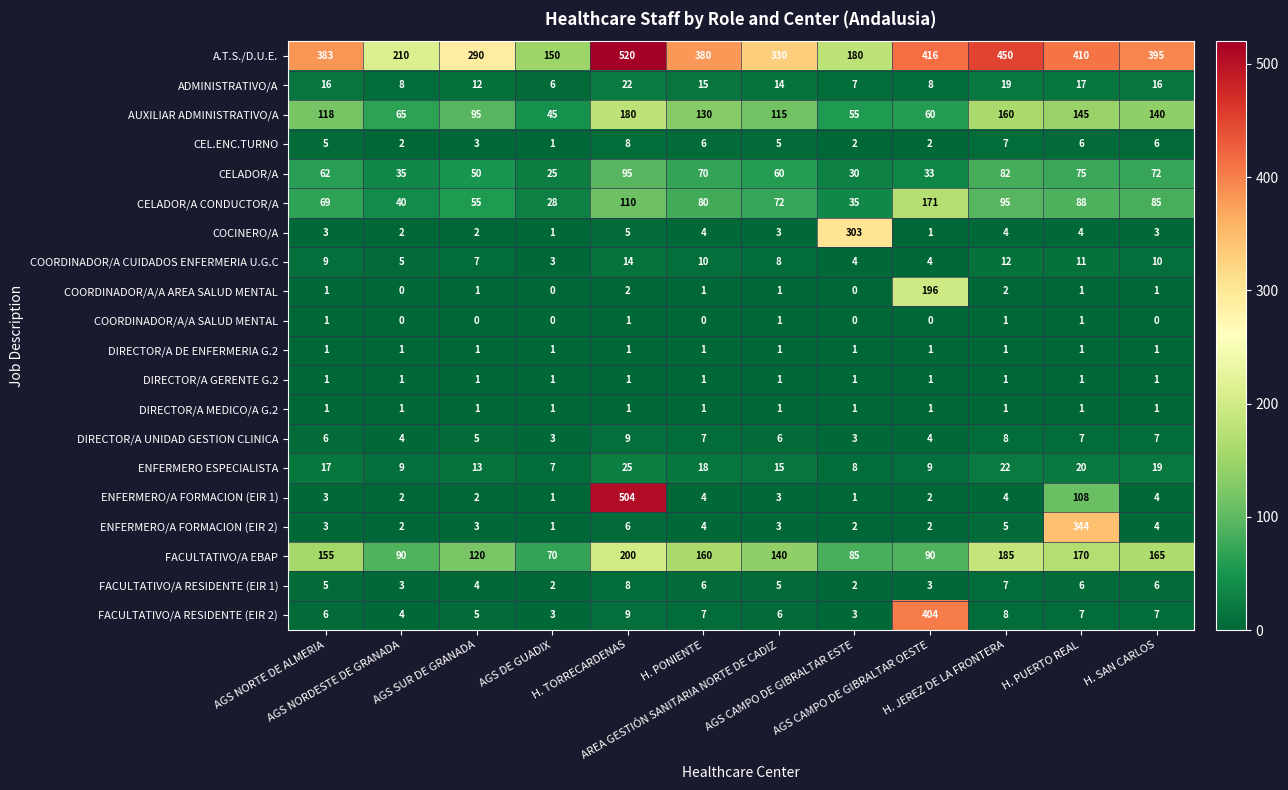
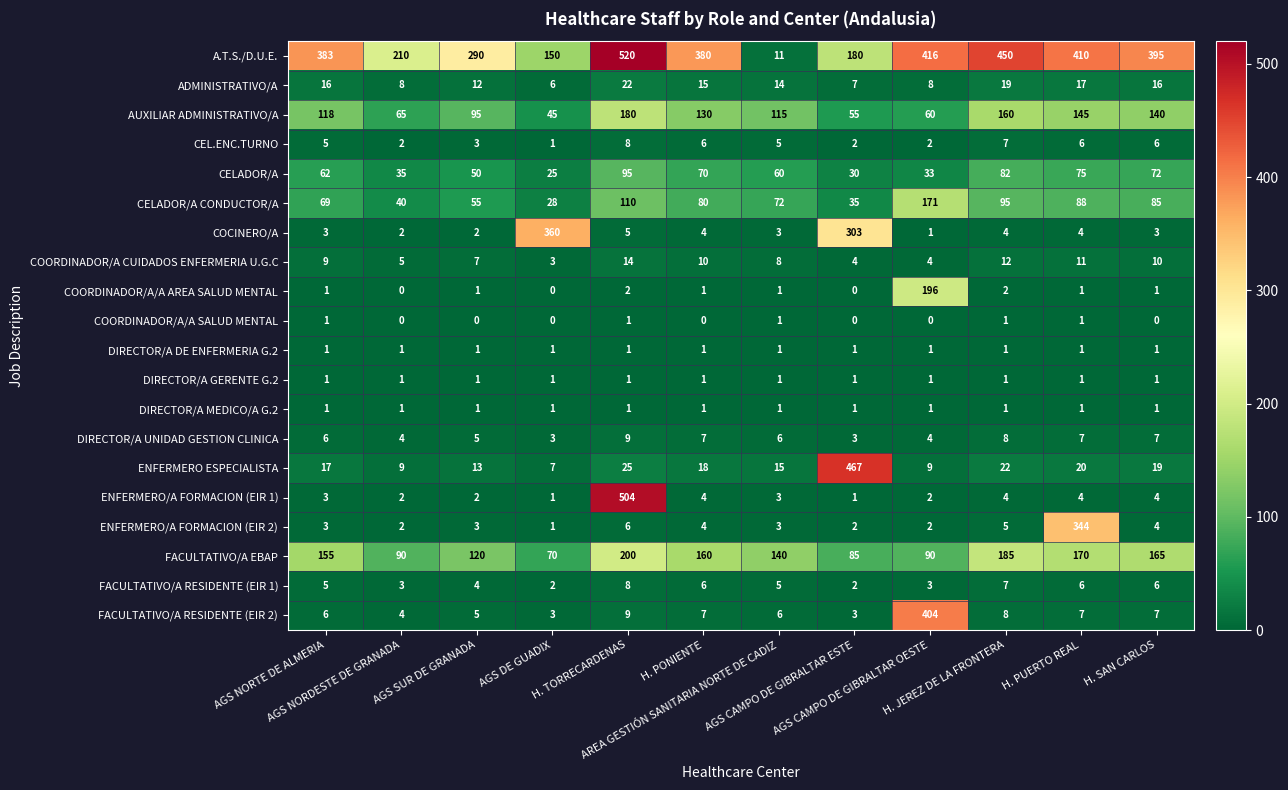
A.T.S./D.U.E., AREA GESTIÓN SANITARIA NORTE DE CADIZ: 330 -> 11
COCINERO/A, AGS DE GUADIX: 1 -> 360
ENFERMERO ESPECIALISTA, AGS CAMPO DE GIBRALTAR ESTE: 8 -> 467
ENFERMERO/A FORMACION (EIR 1), H. PUERTO REAL: 108 -> 4
